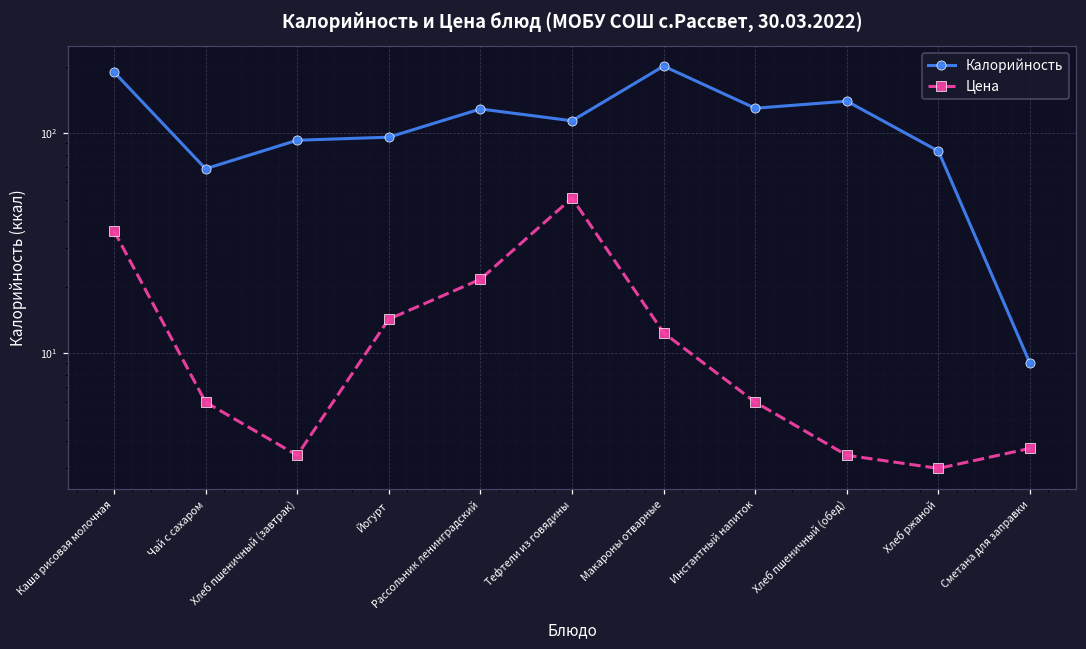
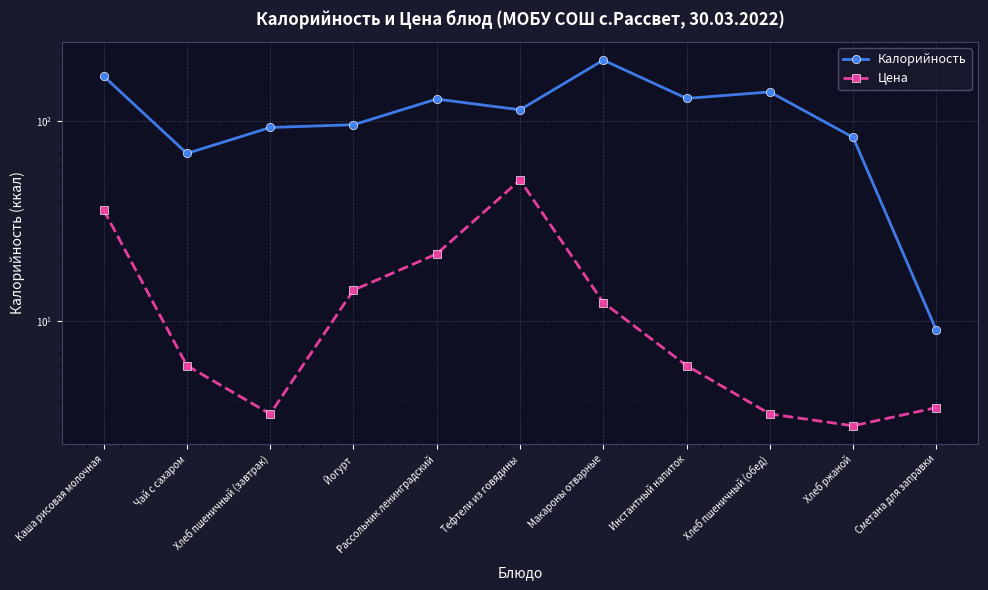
Калорийность, Каша рисовая молочная: 190 -> 170
